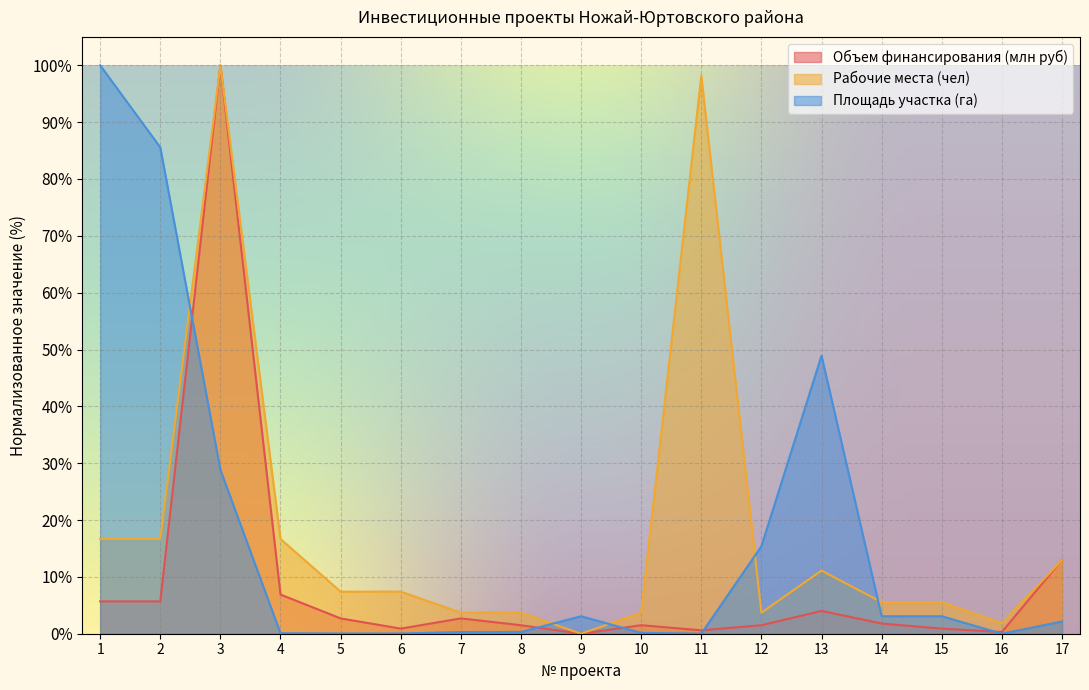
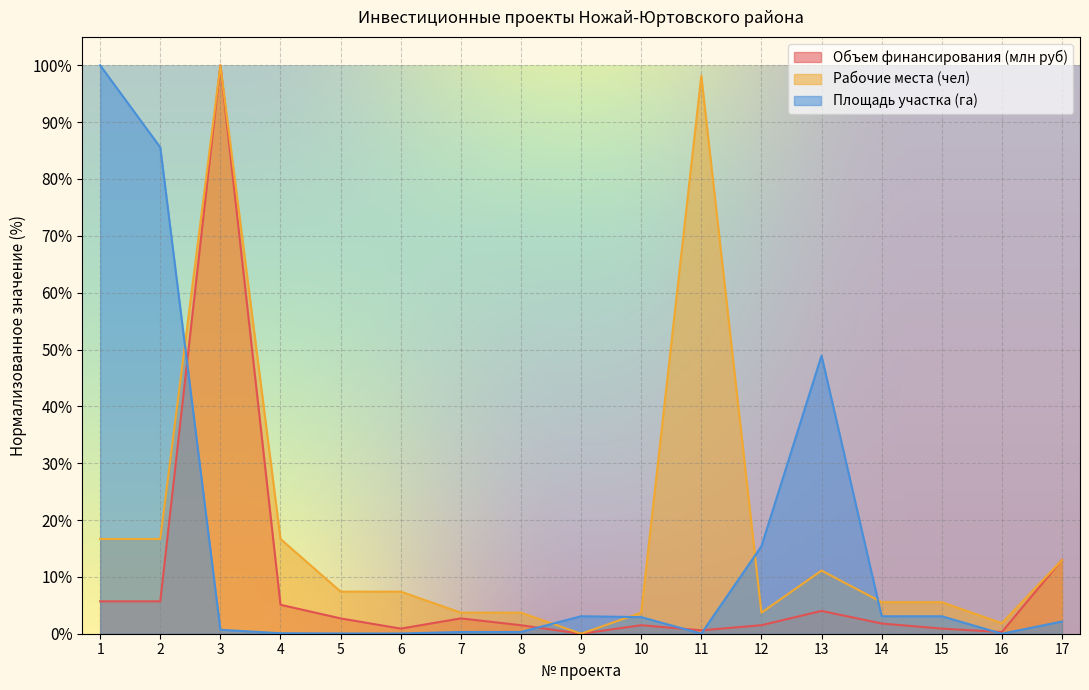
Площадь участка (га), 3: 29% -> 1%
Объем финансирования (млн руб), 4: 7% -> 5%
Площадь участка (га), 10: 0% -> 3%
